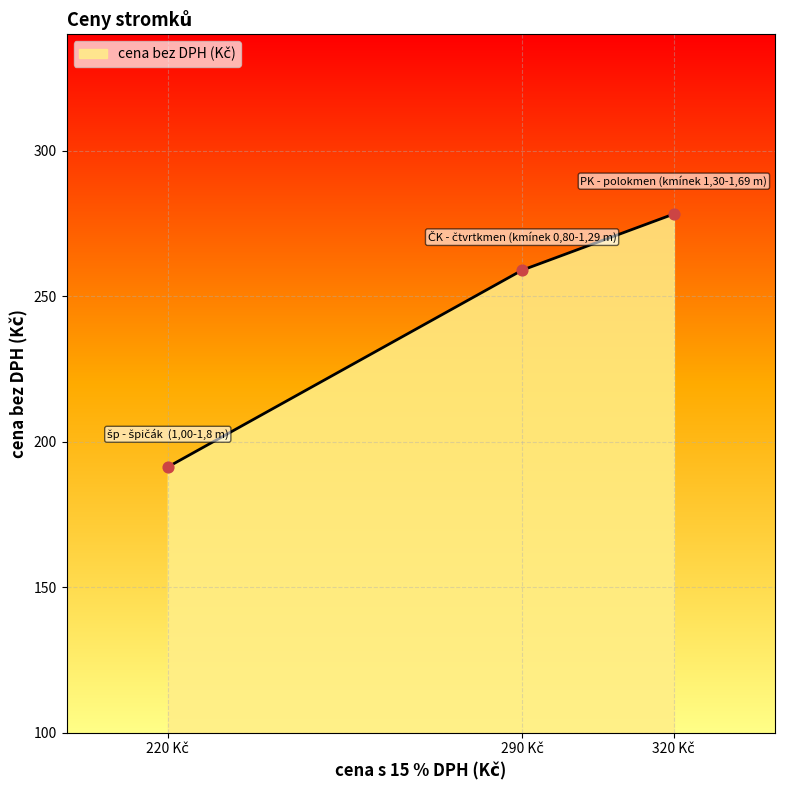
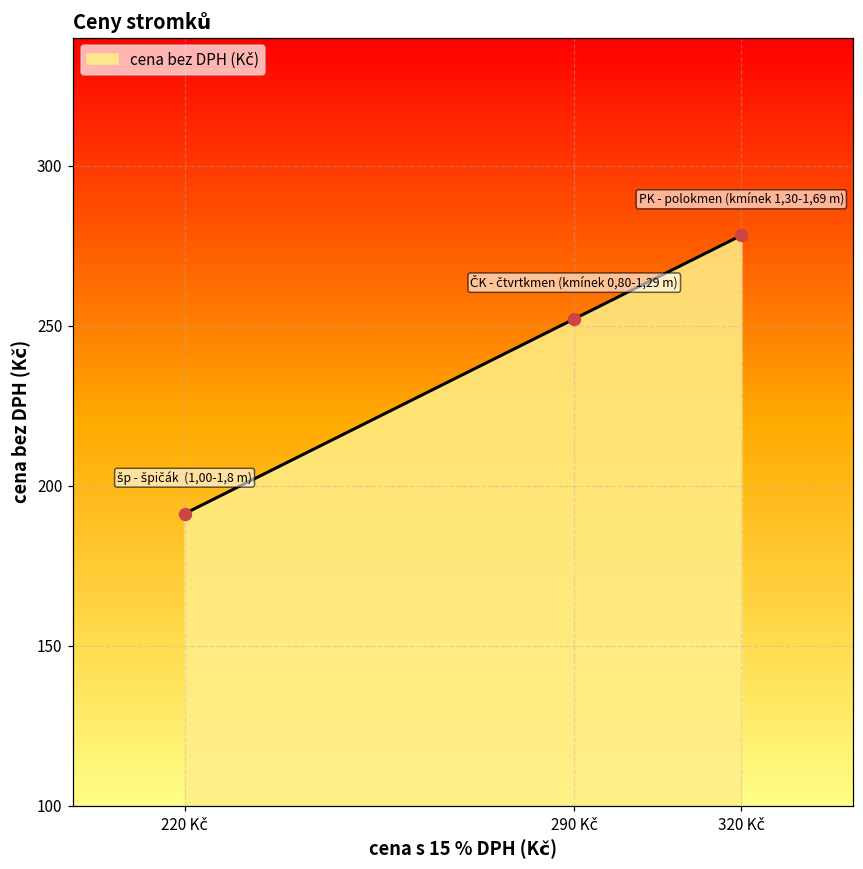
290 Kč: 259 -> 252
